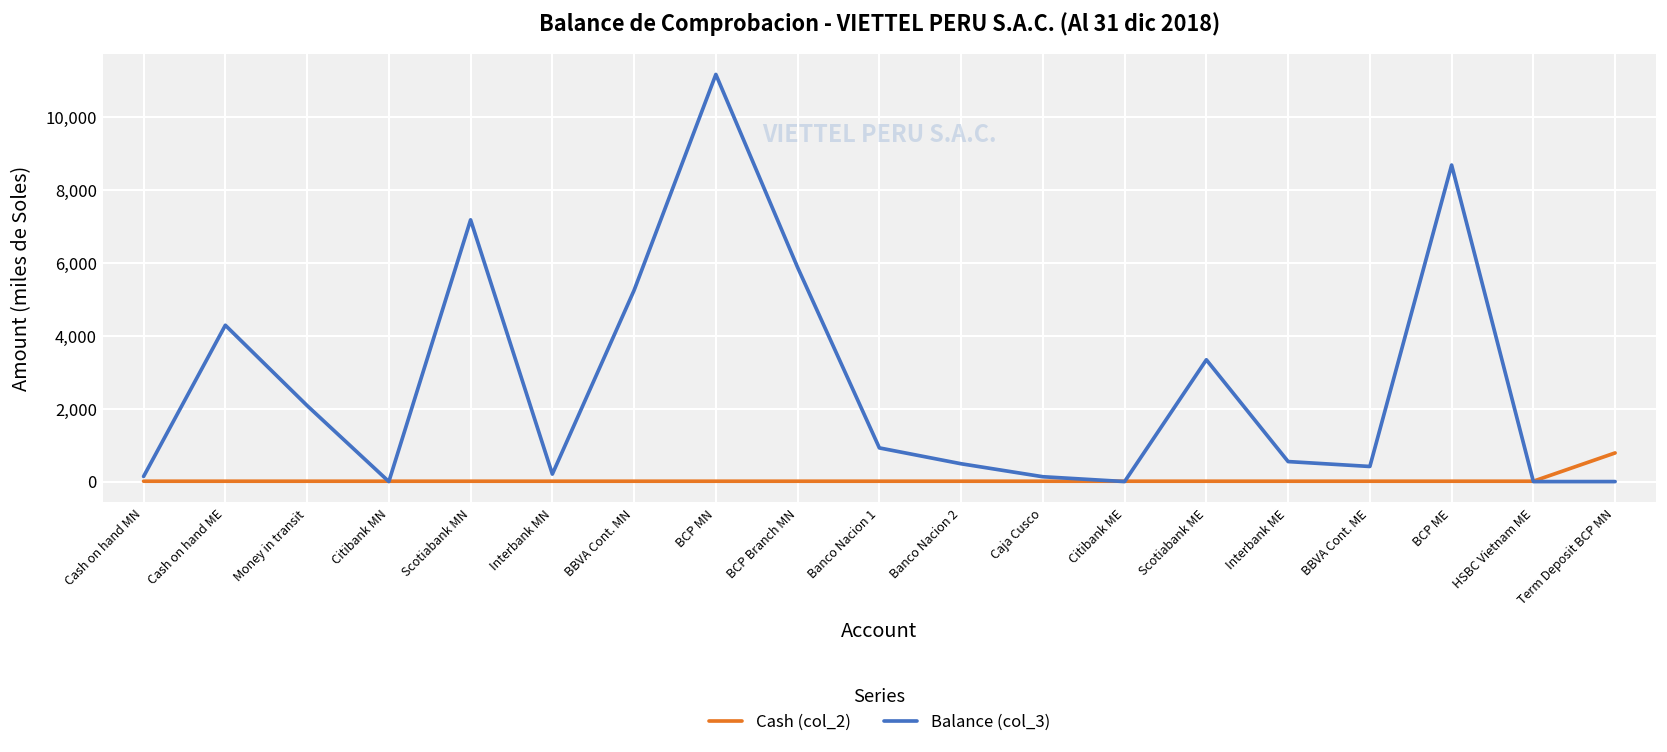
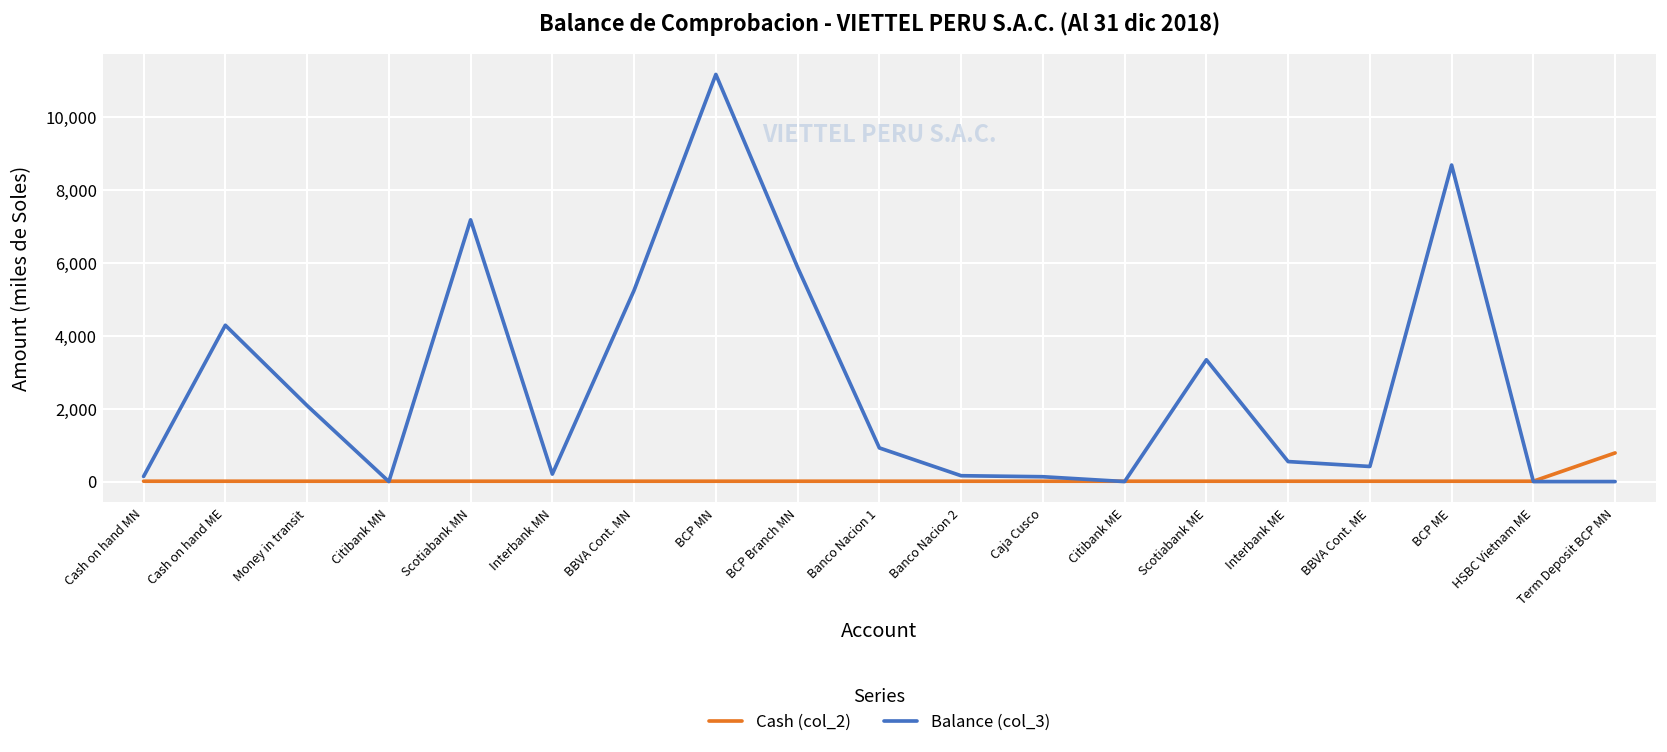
Balance (col_3), Banco Nacion 2: 500 -> 200
